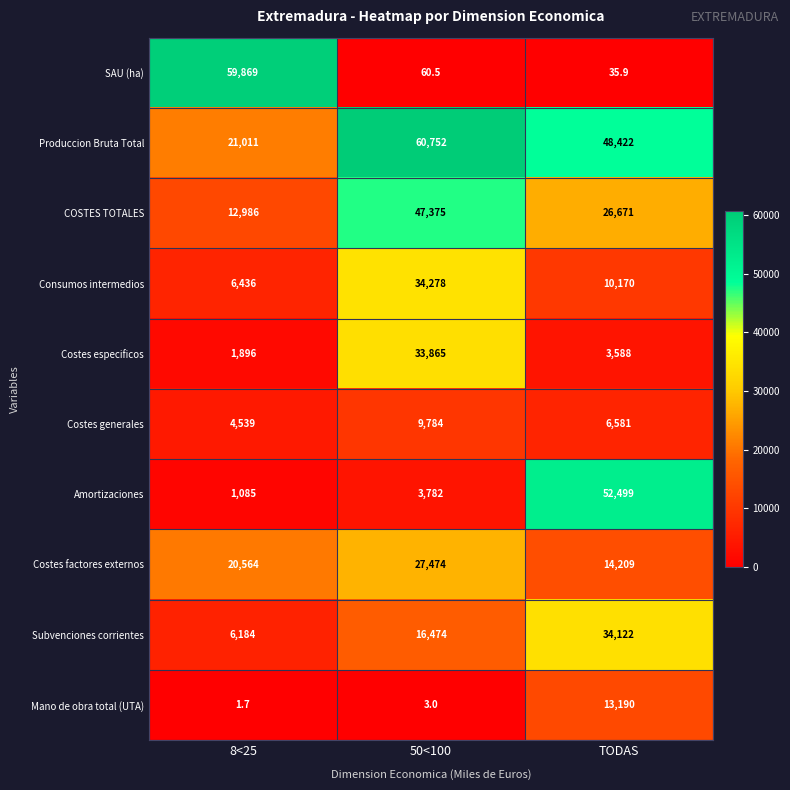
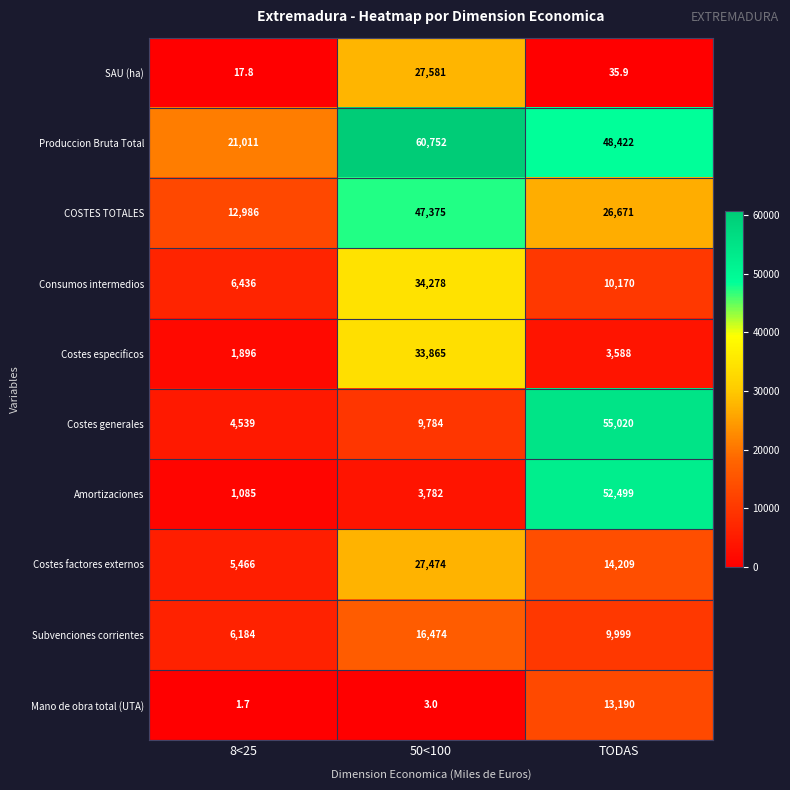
SAU (ha), 8<25: 59,869 -> 17.8
SAU (ha), 50<100: 60.5 -> 27,581
Costes generales, TODAS: 6,581 -> 55,020
Costes factores externos, 8<25: 20,564 -> 5,466
Subvenciones corrientes, TODAS: 34,122 -> 9,999
